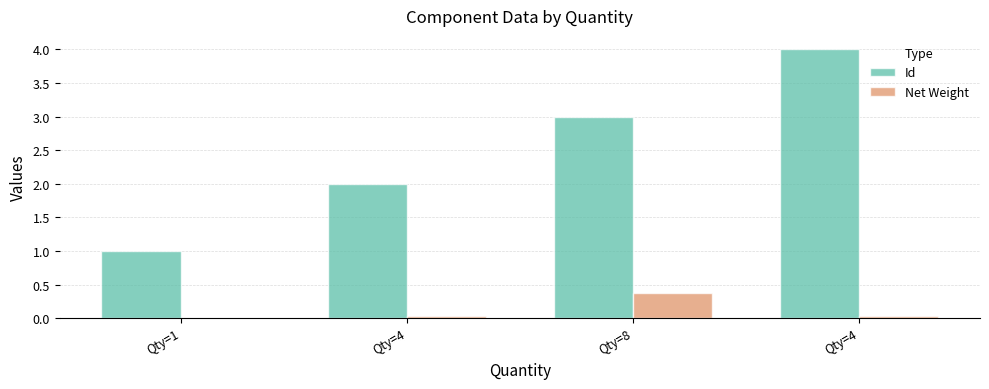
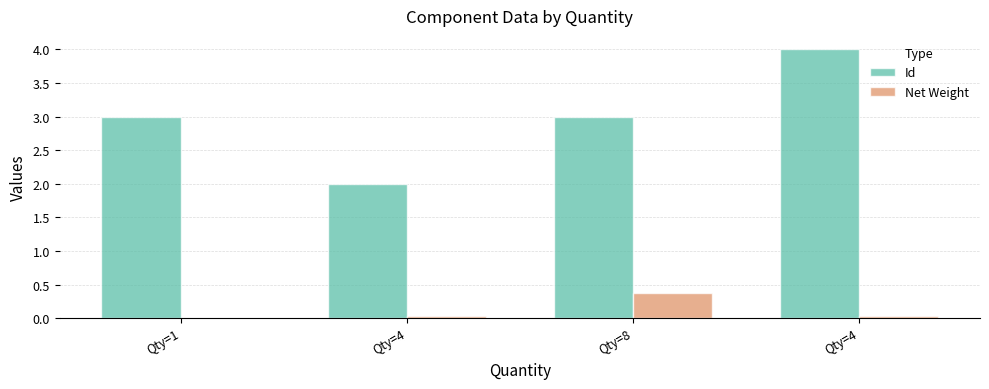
Id, Qty=1: 1 -> 3
